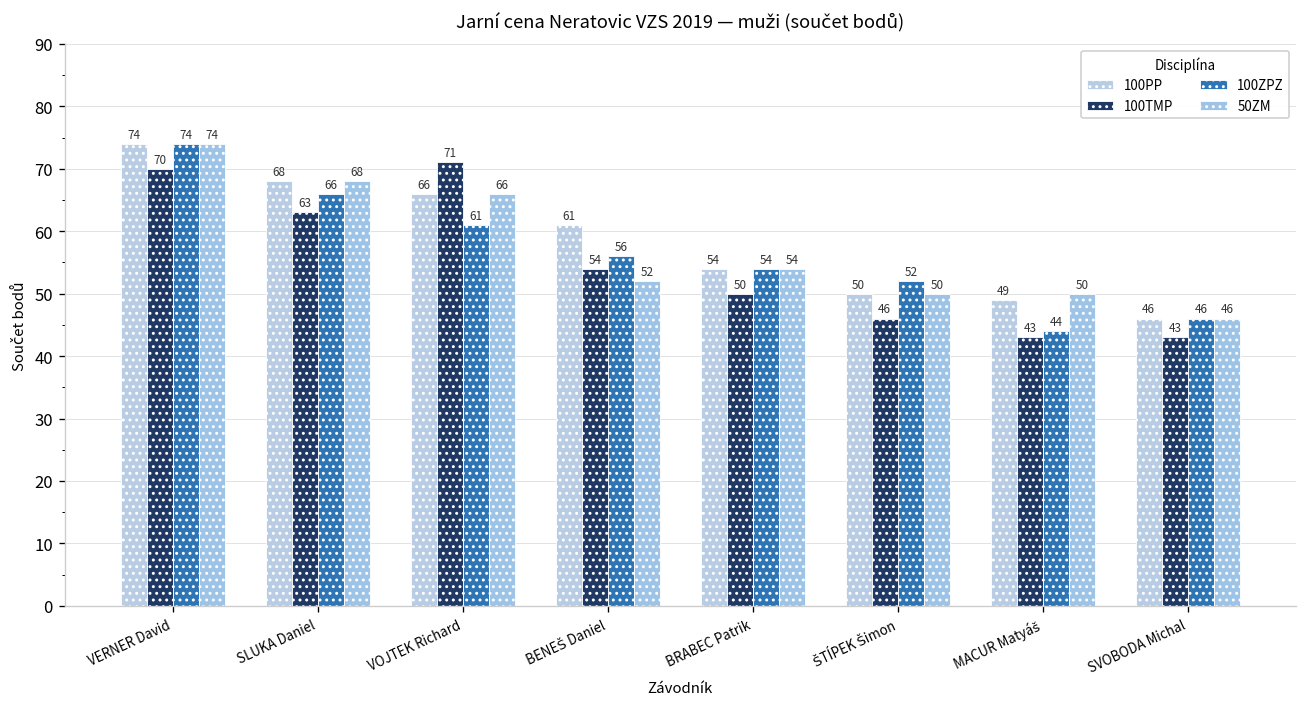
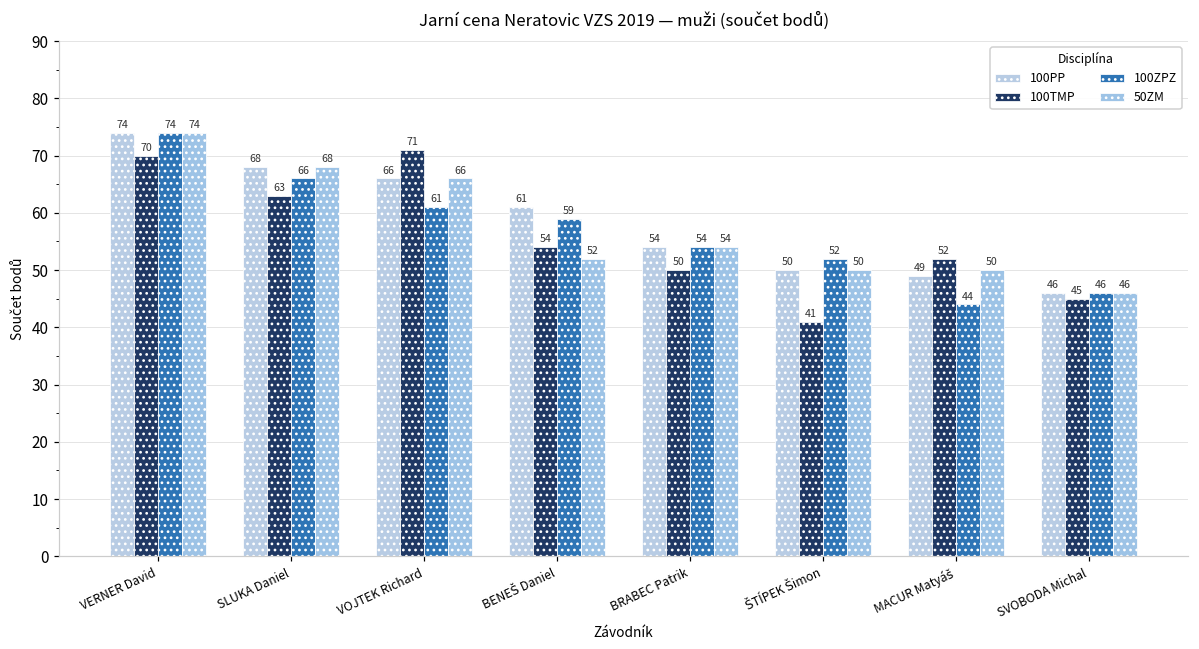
100ZPZ, BENEŠ Daniel: 56 -> 59
100TMP, ŠTÍPEK Šimon: 46 -> 41
100TMP, MACUR Matyáš: 43 -> 52
100TMP, SVOBODA Michal: 43 -> 45
